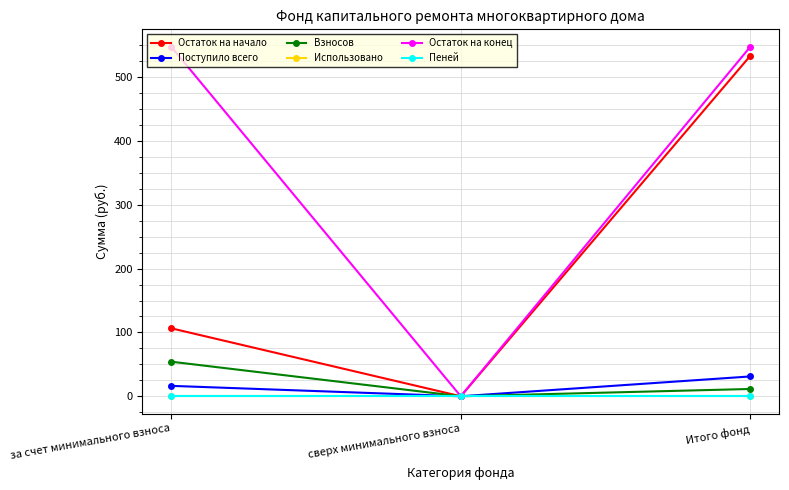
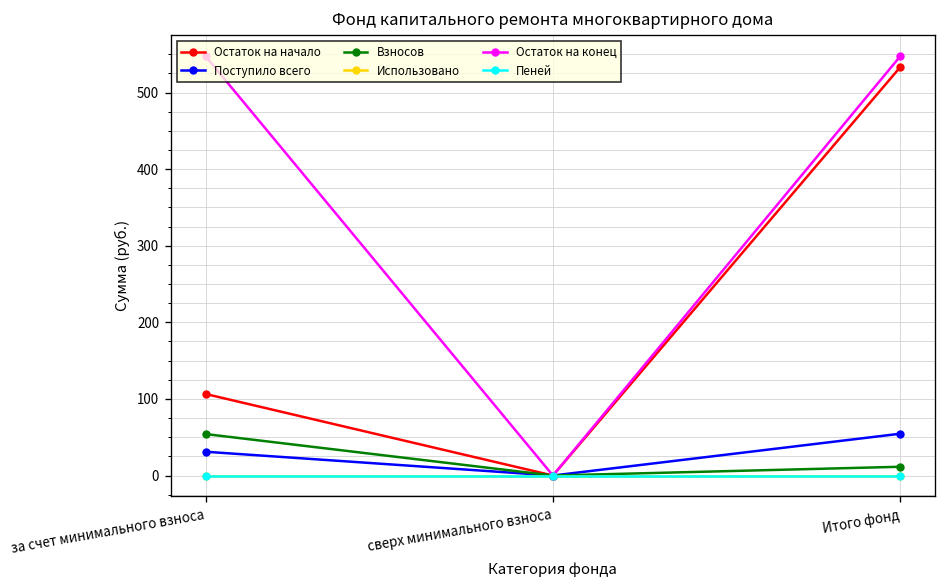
Поступило всего, за счет минимального взноса: 20 -> 30
Поступило всего, Итого фонд: 30 -> 50
